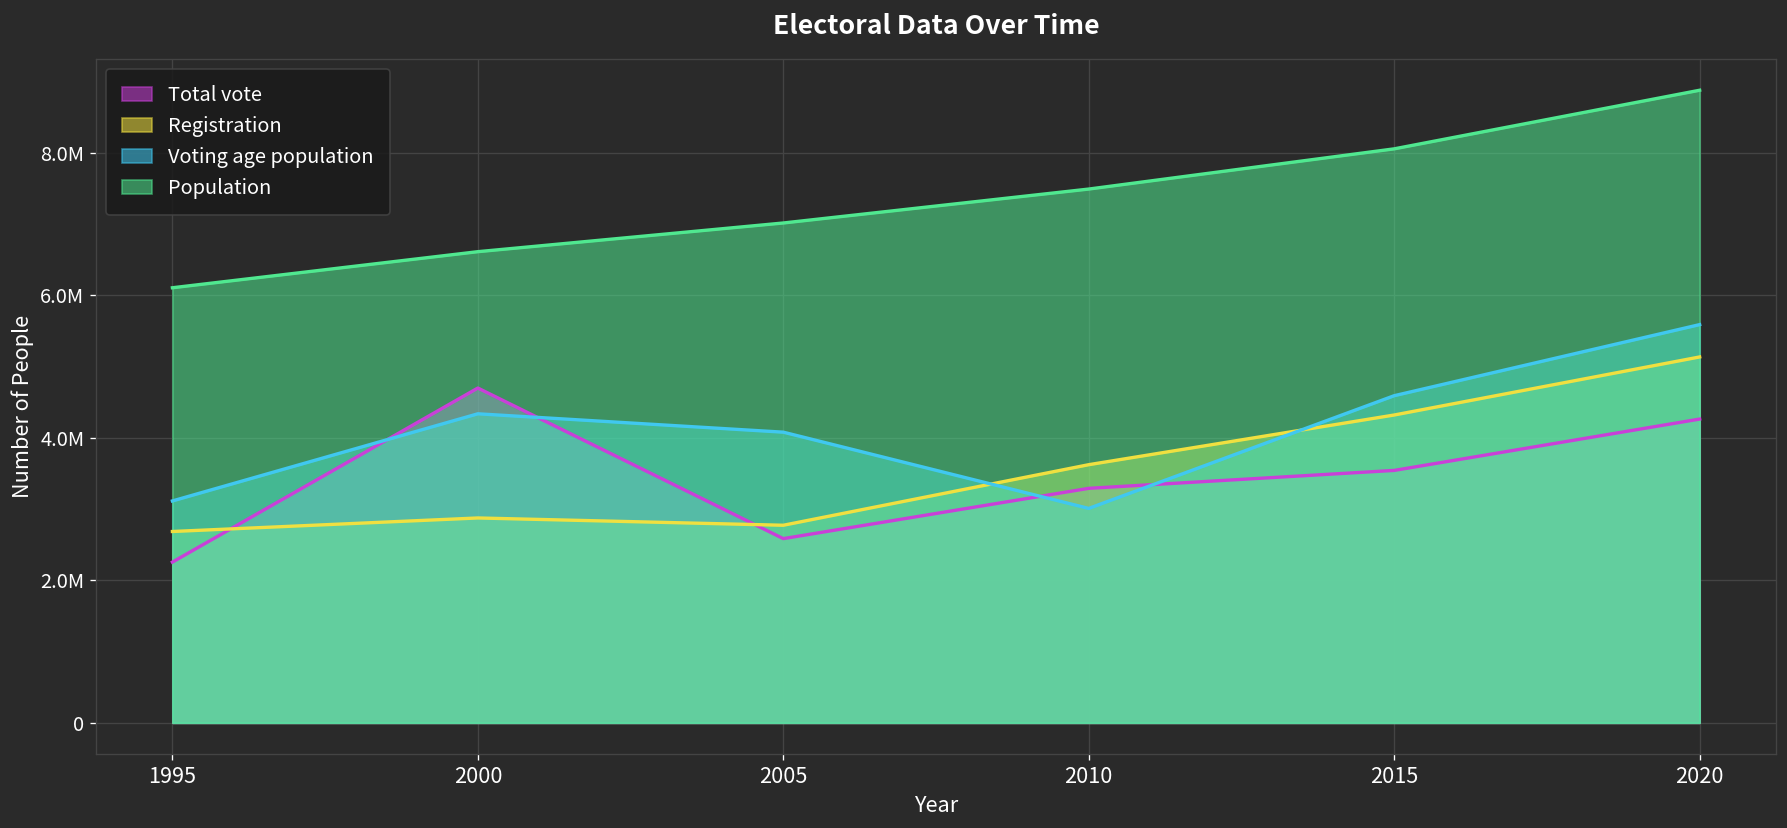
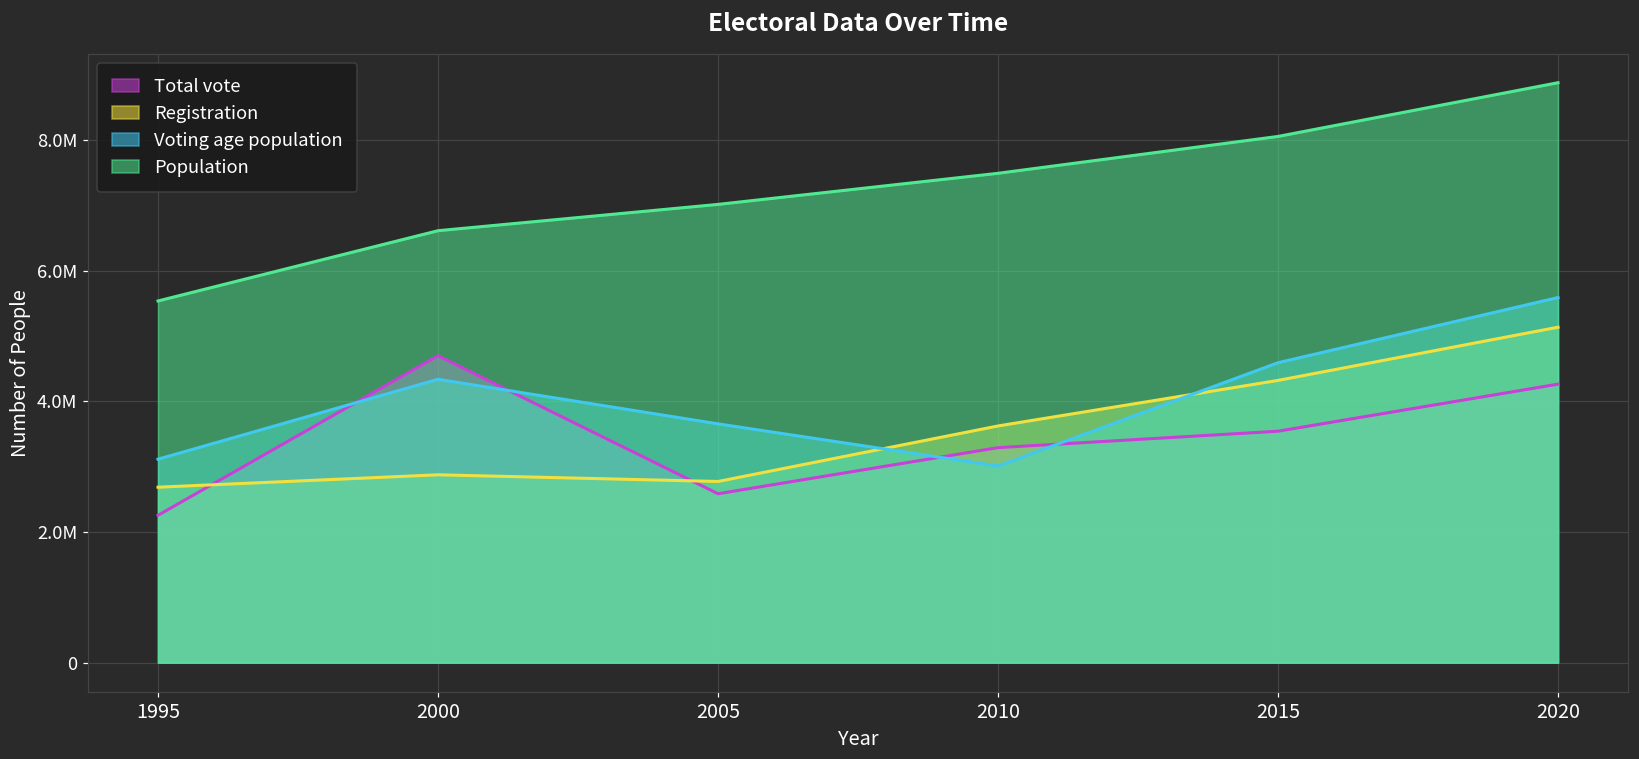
Population, 1995: 6100000 -> 5500000
Voting age population, 2005: 4100000 -> 3700000
